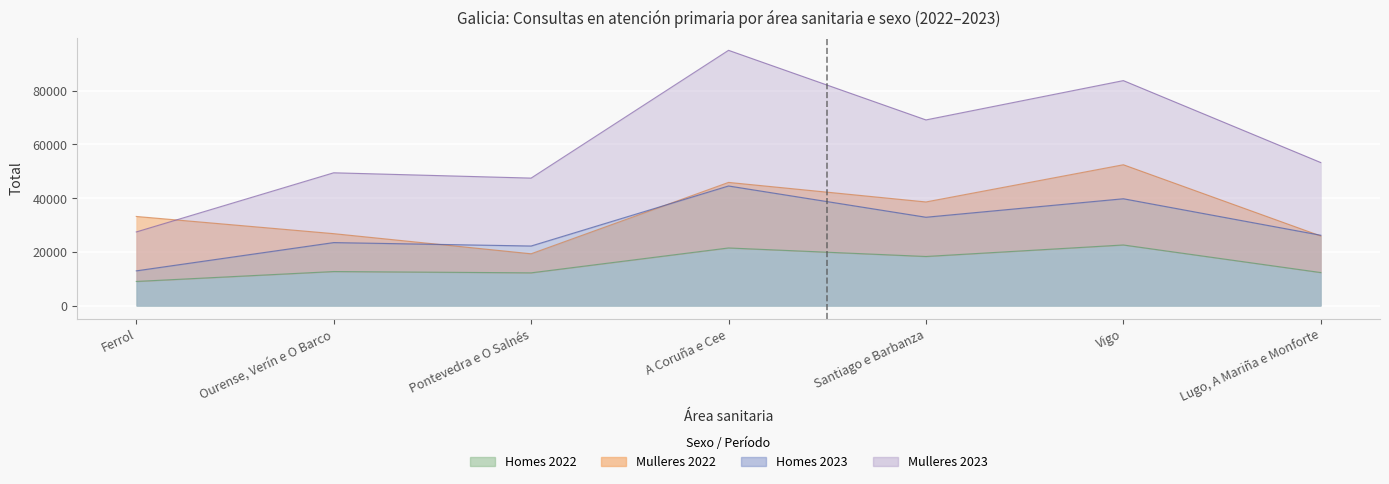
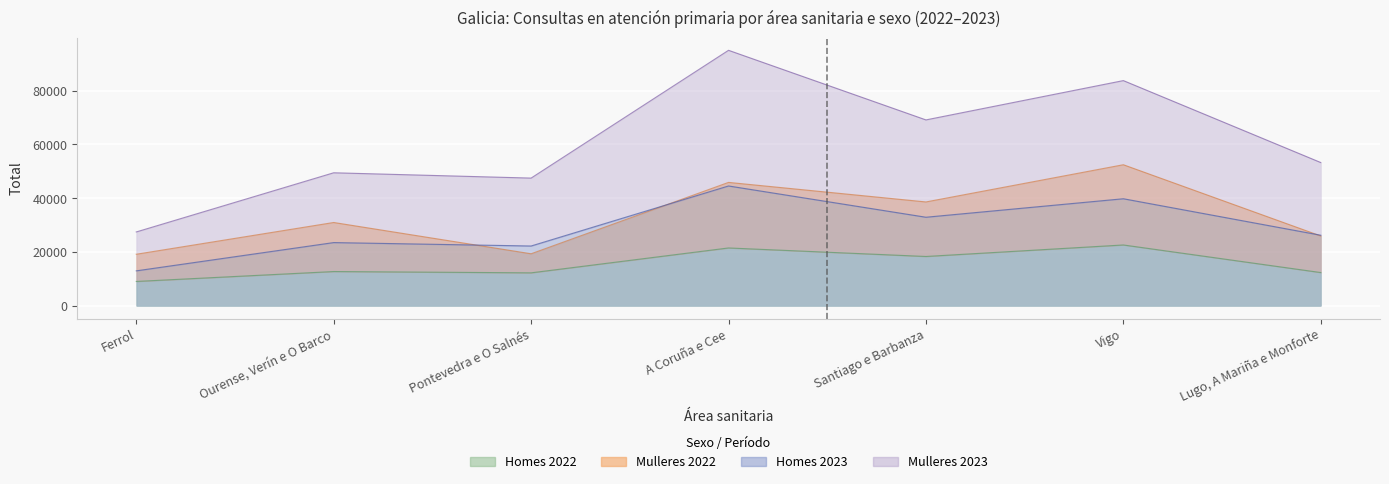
Mulleres 2022, Ferrol: 24000 -> 10000
Mulleres 2022, Ourense, Verín e O Barco: 14000 -> 18000
